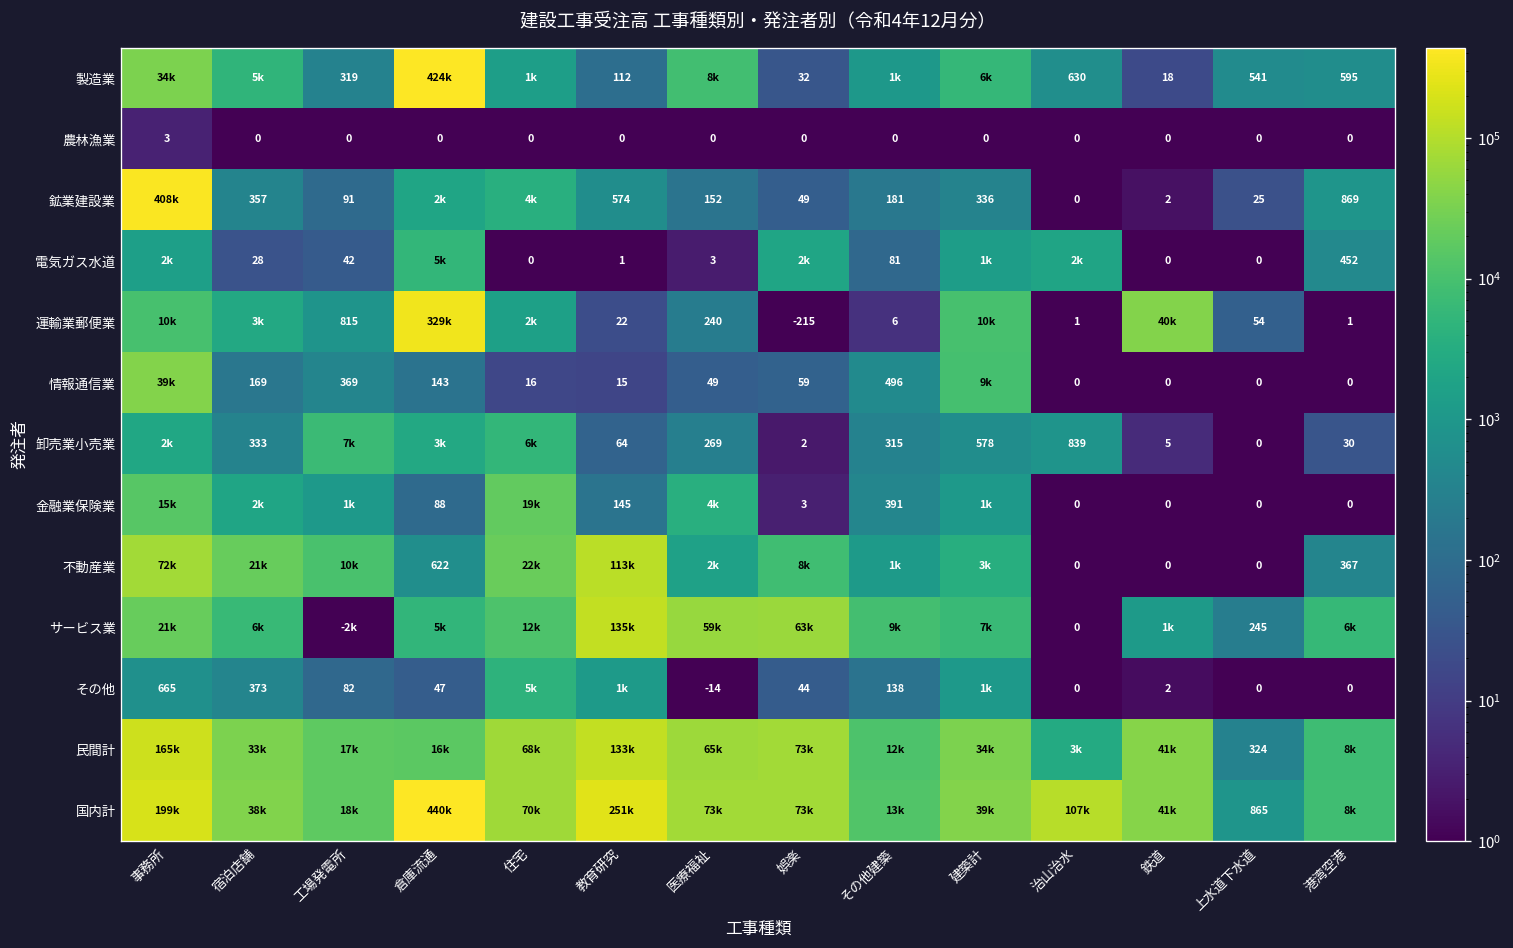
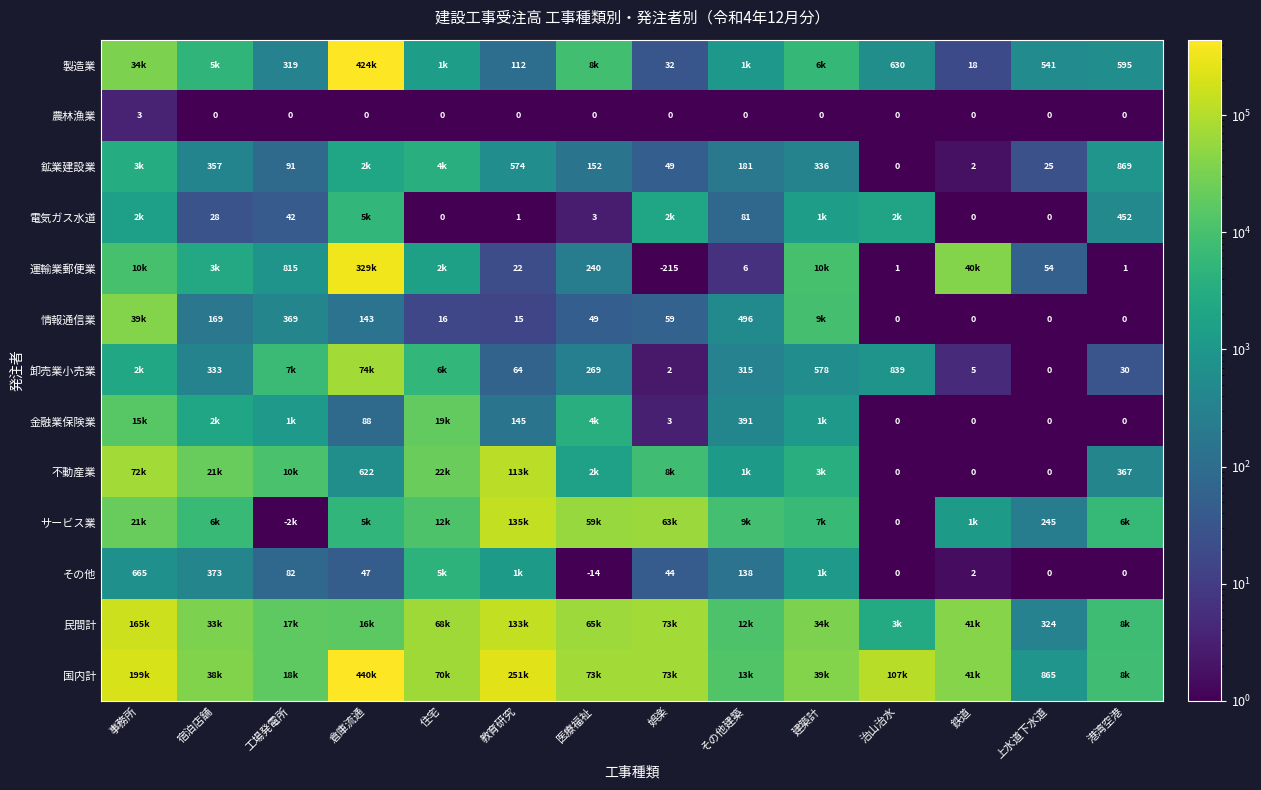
鉱業建設業, 事務所: 408k -> 3k
卸売業小売業, 倉庫流通: 3k -> 74k
